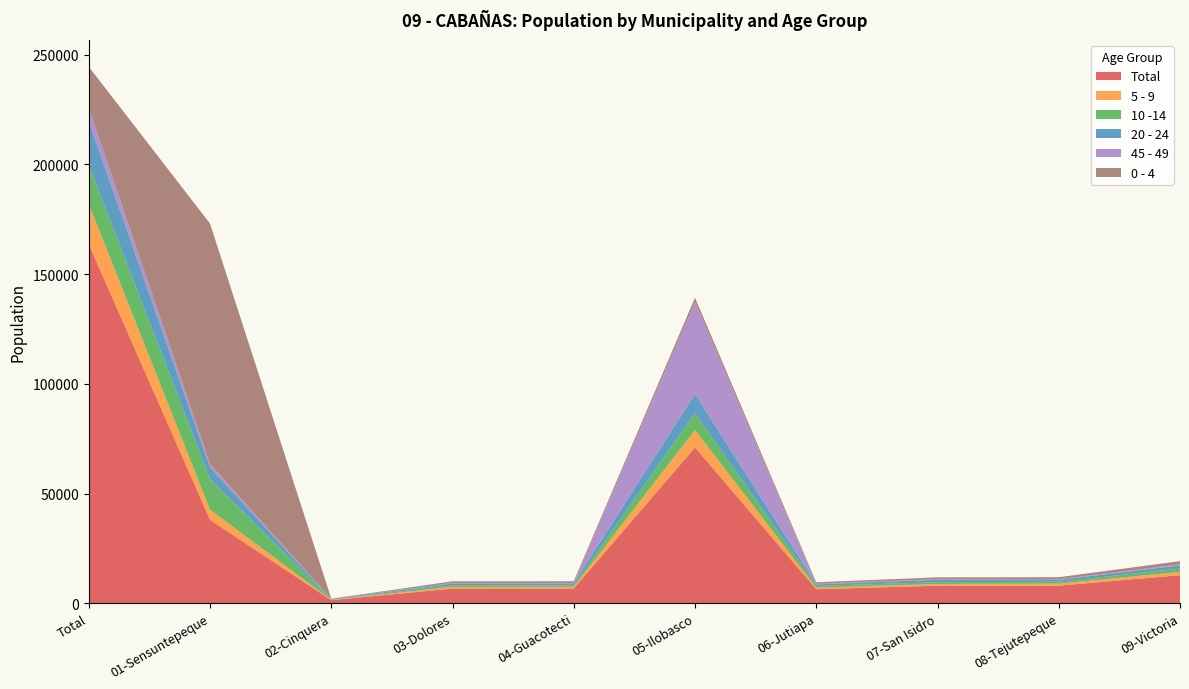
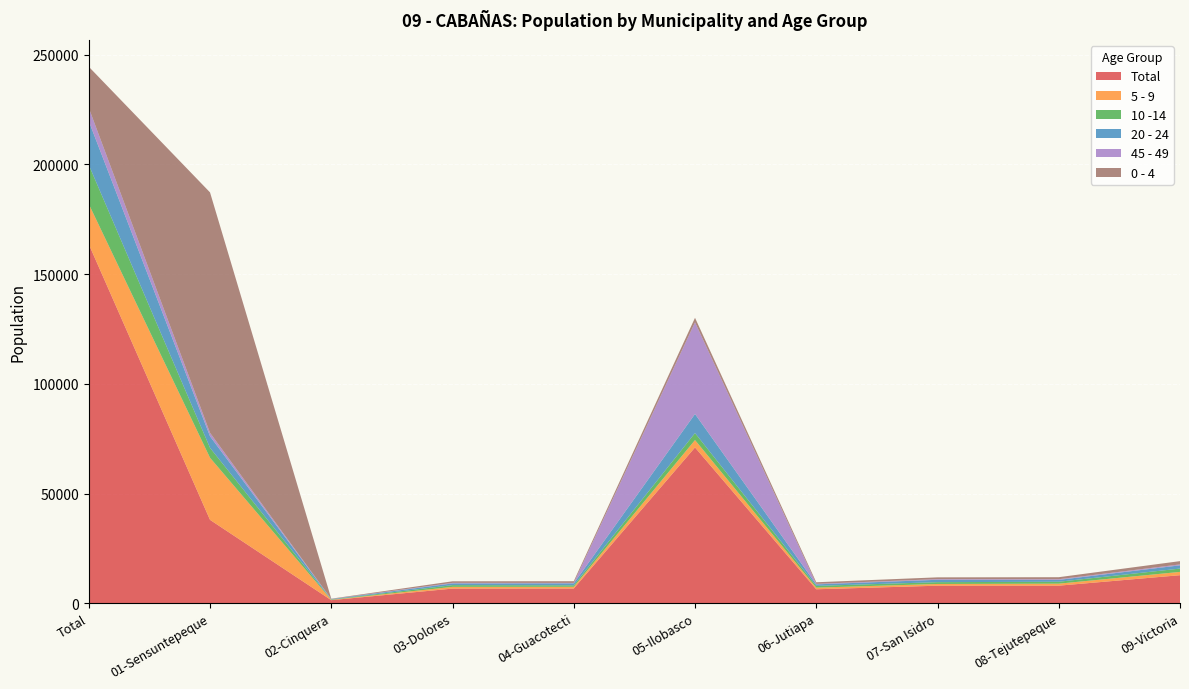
5 - 9, 01-Sensuntepeque: 5000 -> 28000
10 -14, 01-Sensuntepeque: 14000 -> 5000
5 - 9, 05-Ilobasco: 8000 -> 3000
10 -14, 05-Ilobasco: 8000 -> 3000
